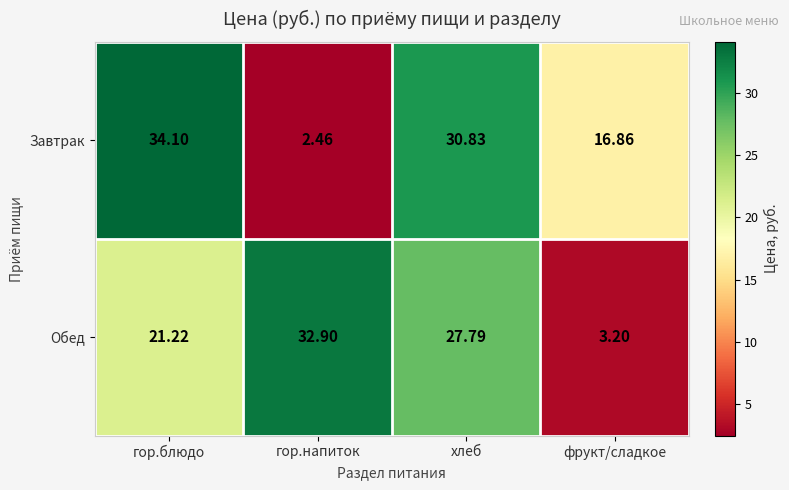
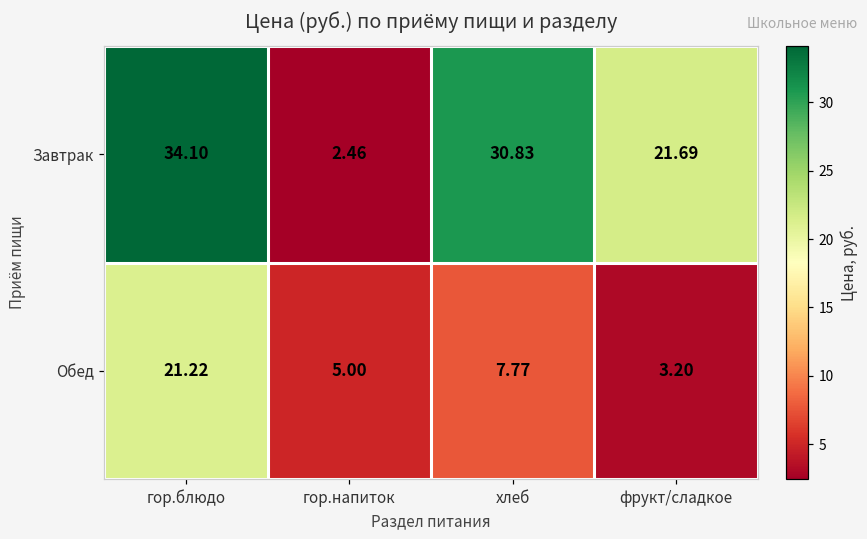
Завтрак, фрукт/сладкое: 16.86 -> 21.69
Обед, гор.напиток: 32.90 -> 5.00
Обед, хлеб: 27.79 -> 7.77
